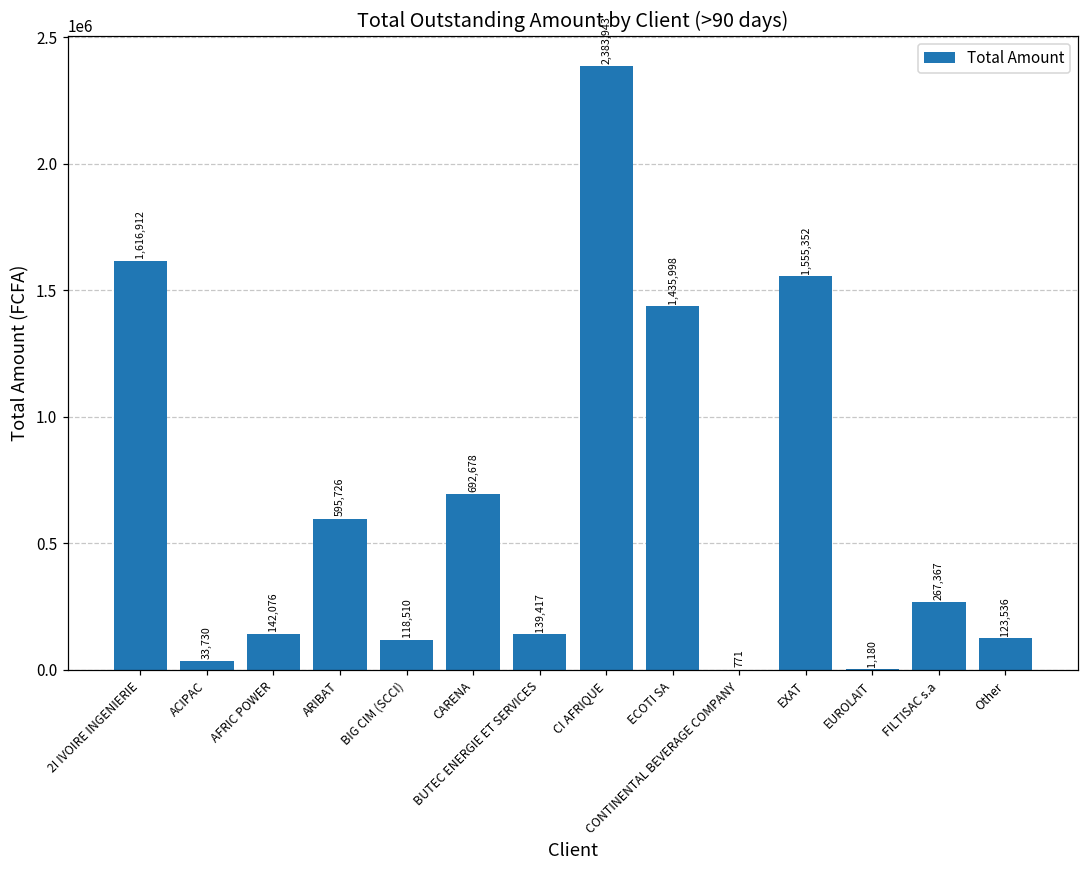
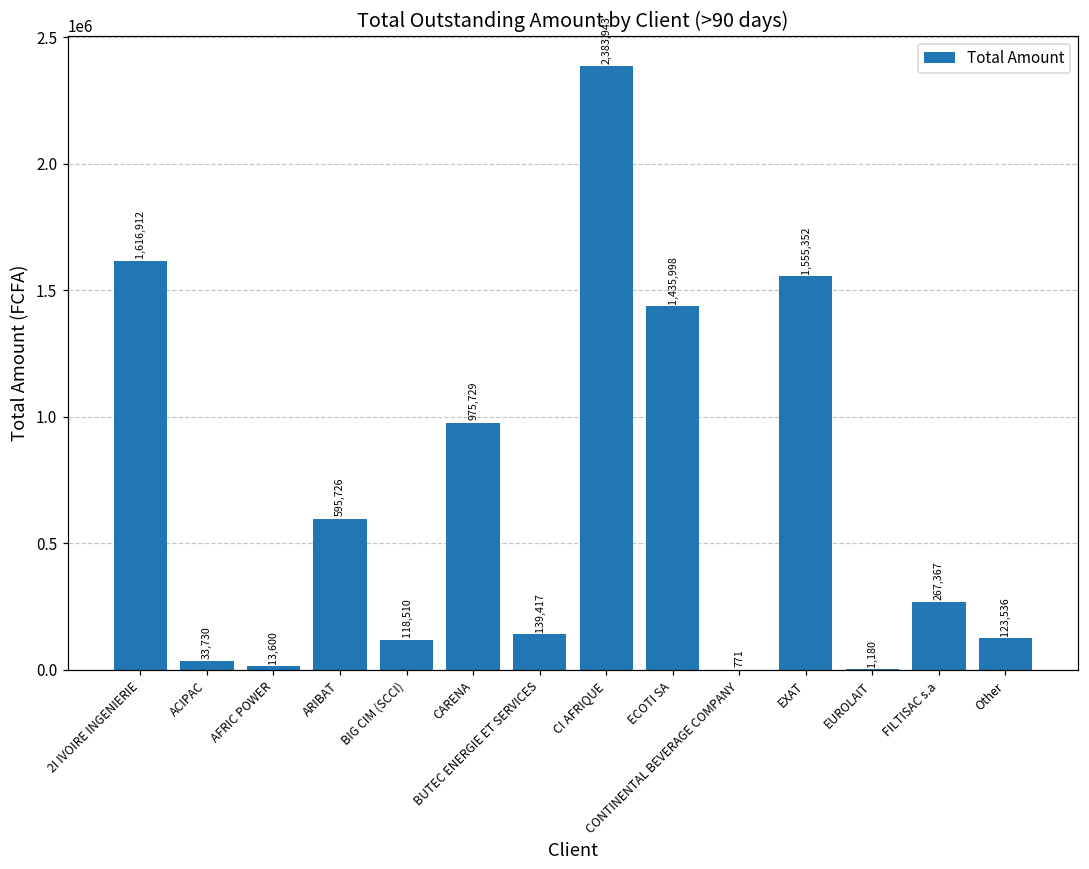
AFRIC POWER: 142,076 -> 13,600
CARENA: 692,678 -> 975,729
